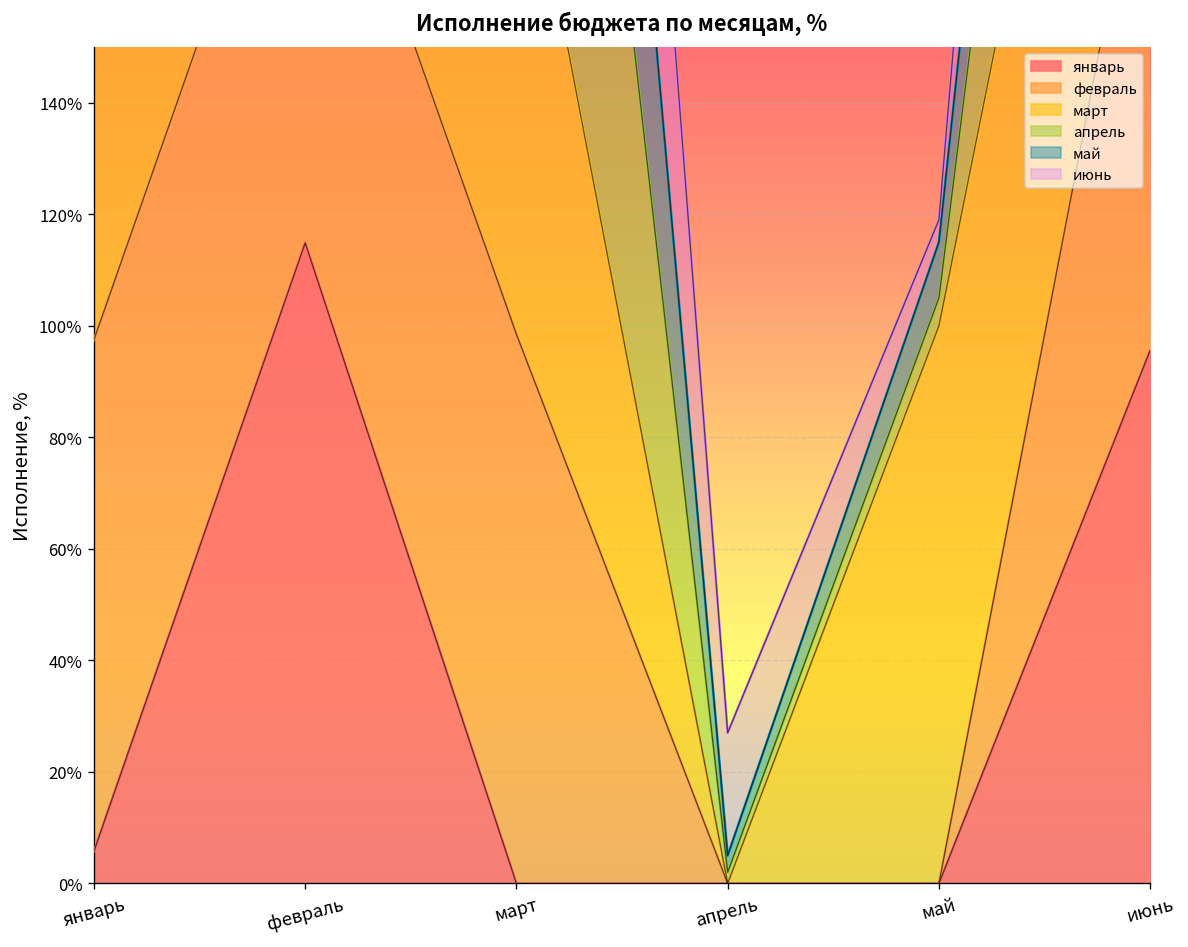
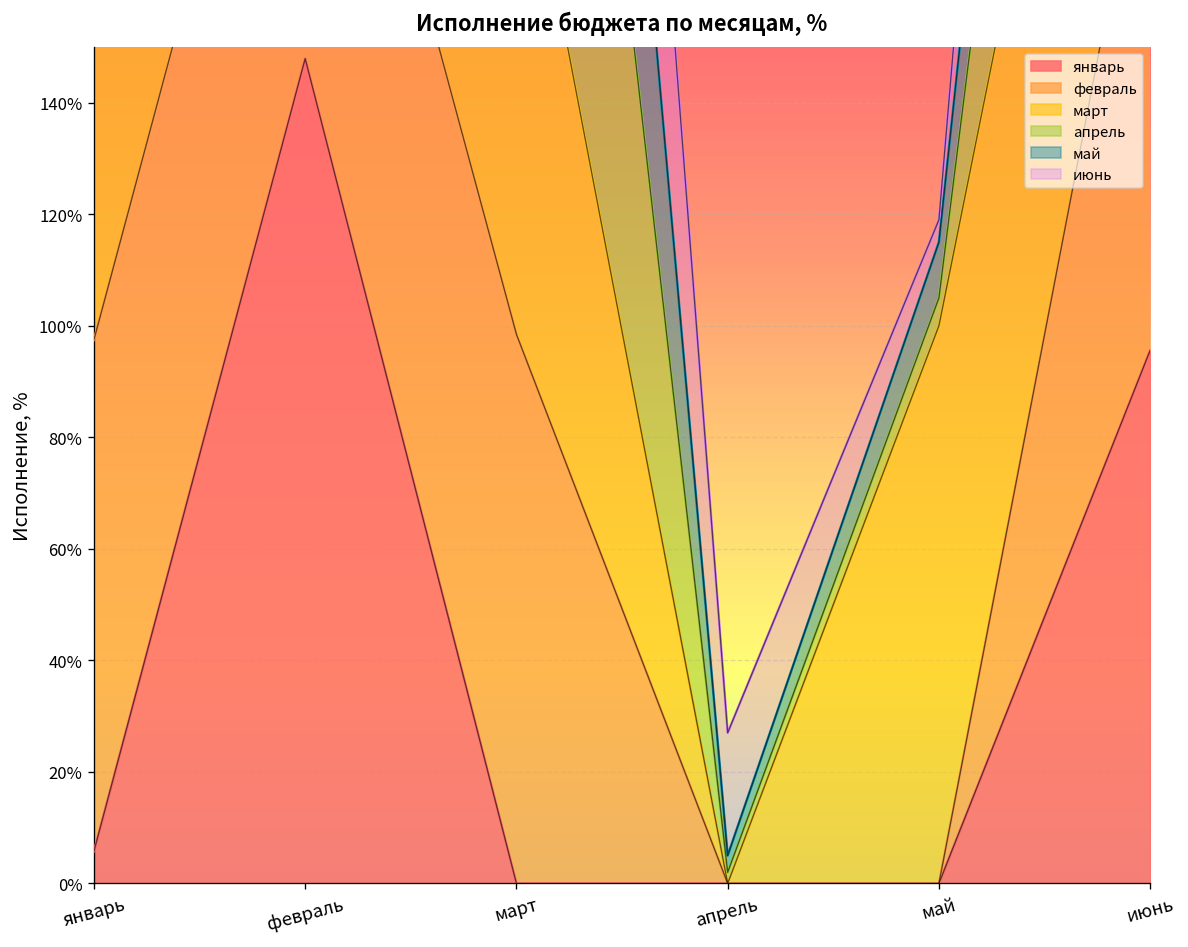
январь, февраль: 115% -> 148%
